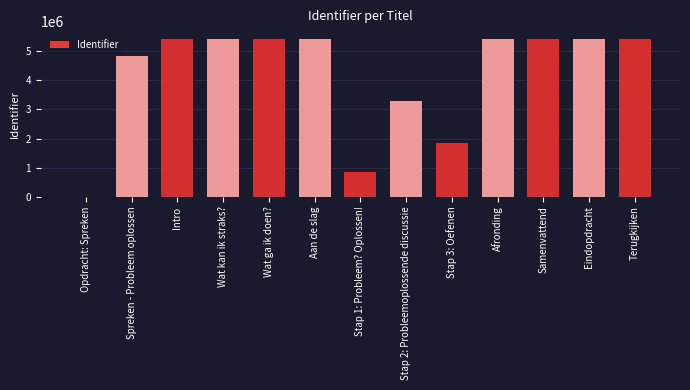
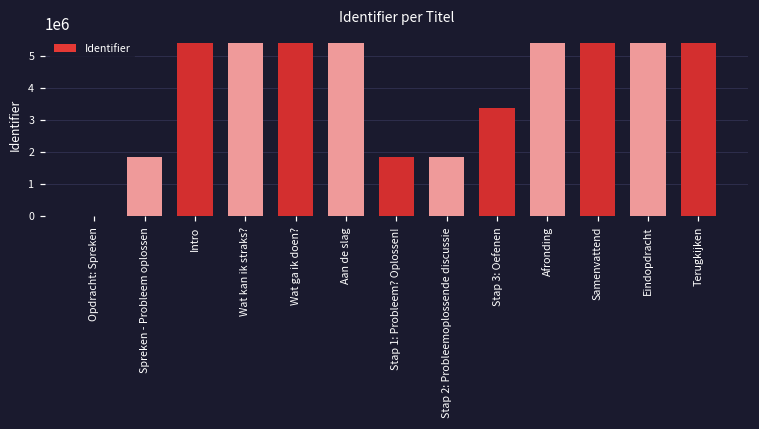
Spreken - Probleem oplossen: 4800000 -> 1900000
Stap 1: Probleem? Oplossen!: 800000 -> 1900000
Stap 2: Probleemoplossende discussie: 3300000 -> 1900000
Stap 3: Oefenen: 1900000 -> 3400000
